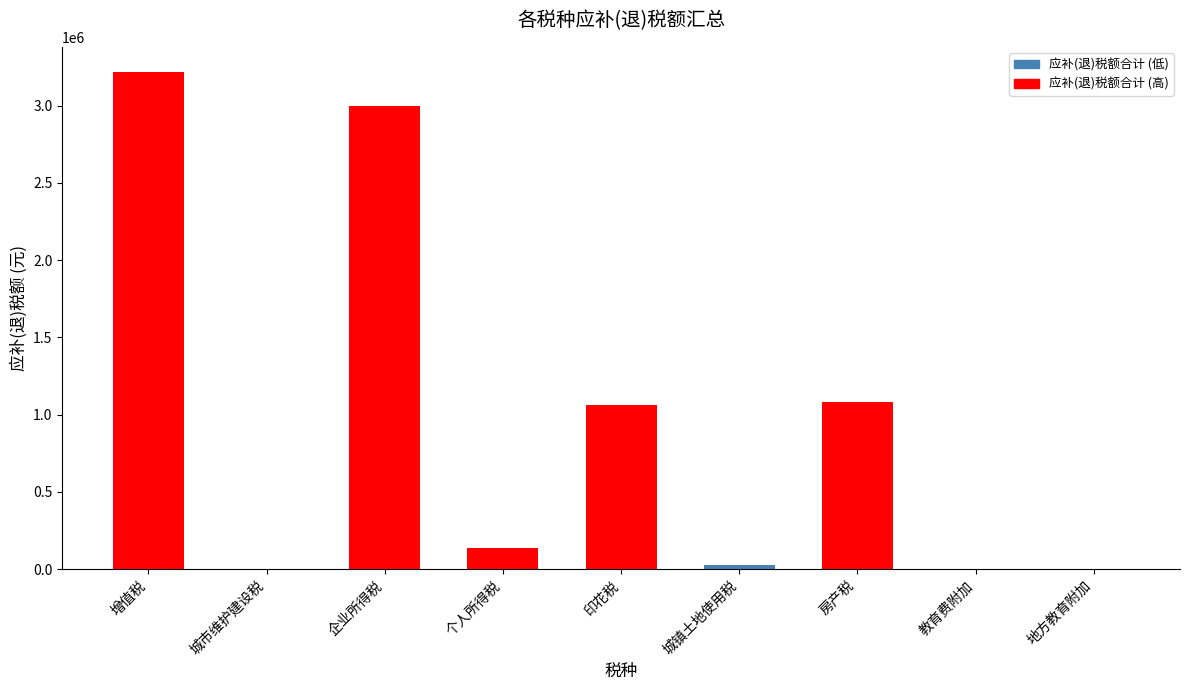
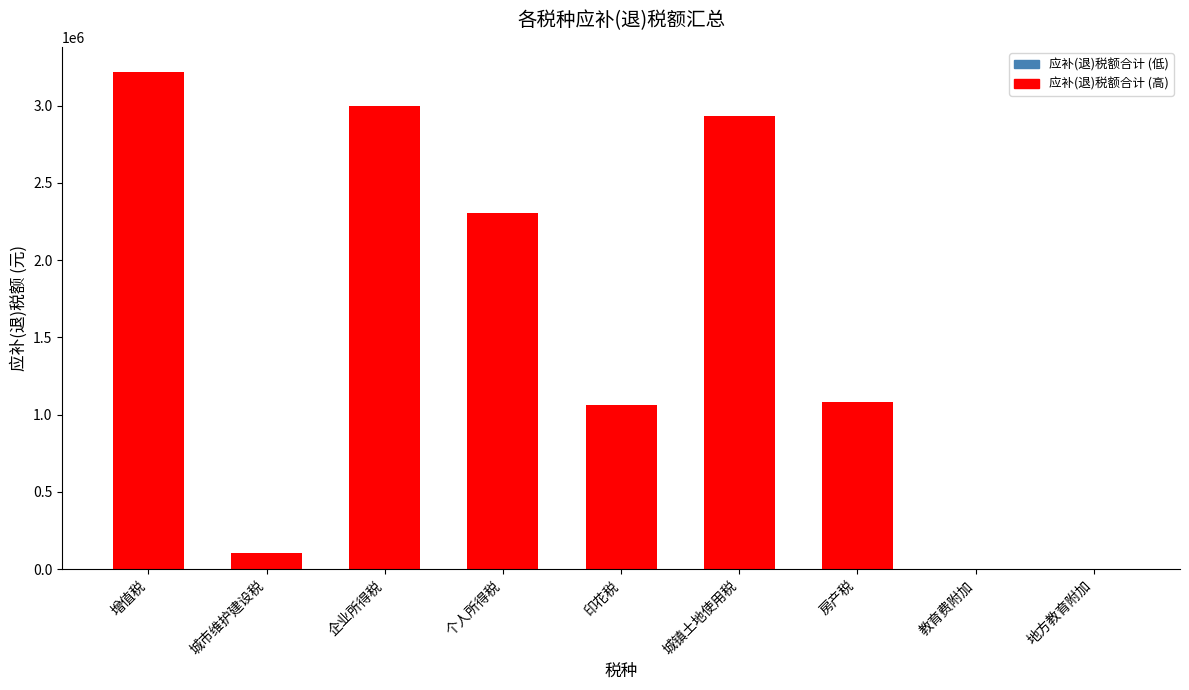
城市维护建设税: 0 -> 100000
个人所得税: 140000 -> 2300000
城镇土地使用税: 20000 -> 2930000
